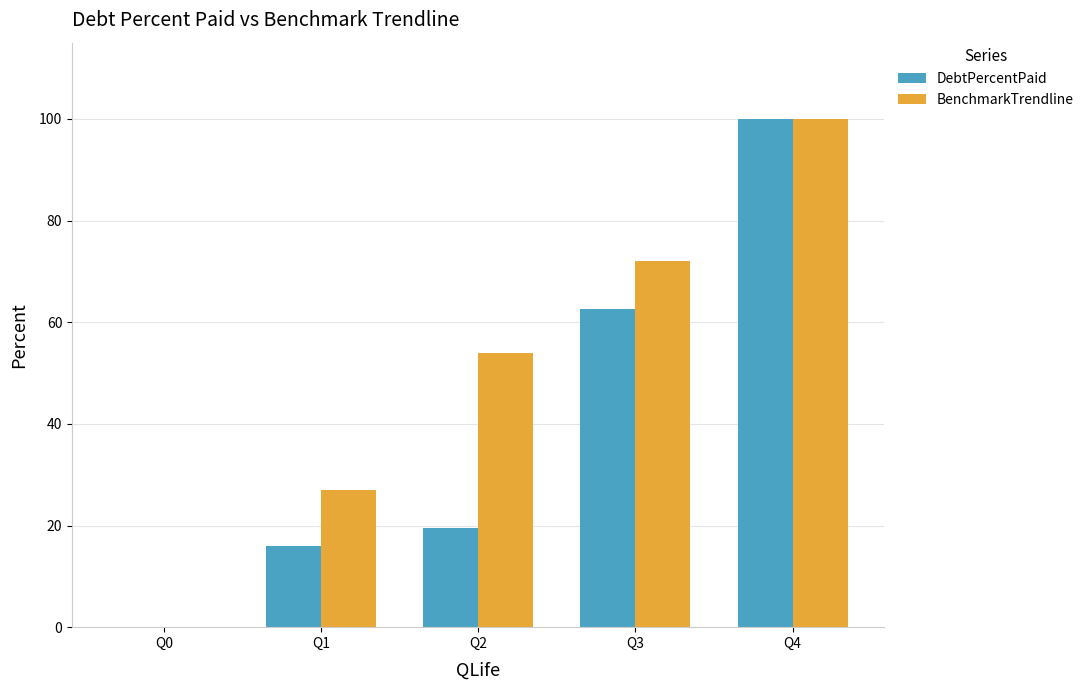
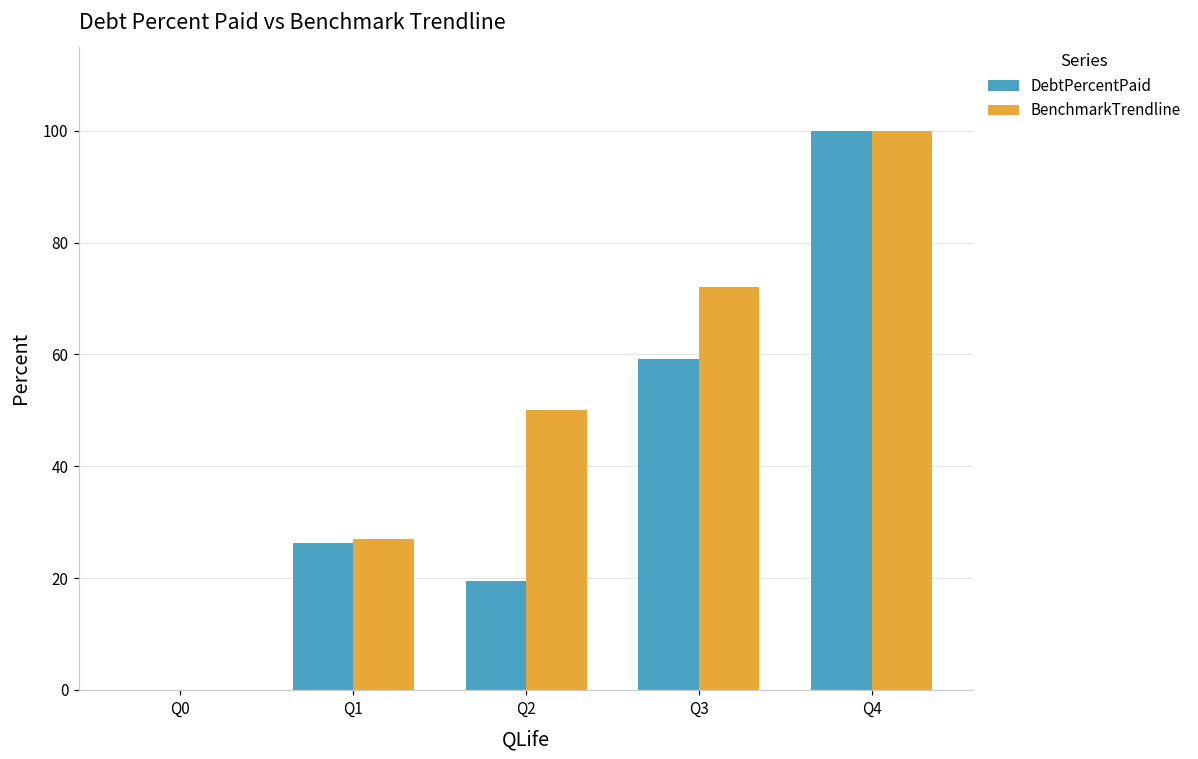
DebtPercentPaid, Q1: 16 -> 26
BenchmarkTrendline, Q2: 54 -> 50
DebtPercentPaid, Q3: 63 -> 59
